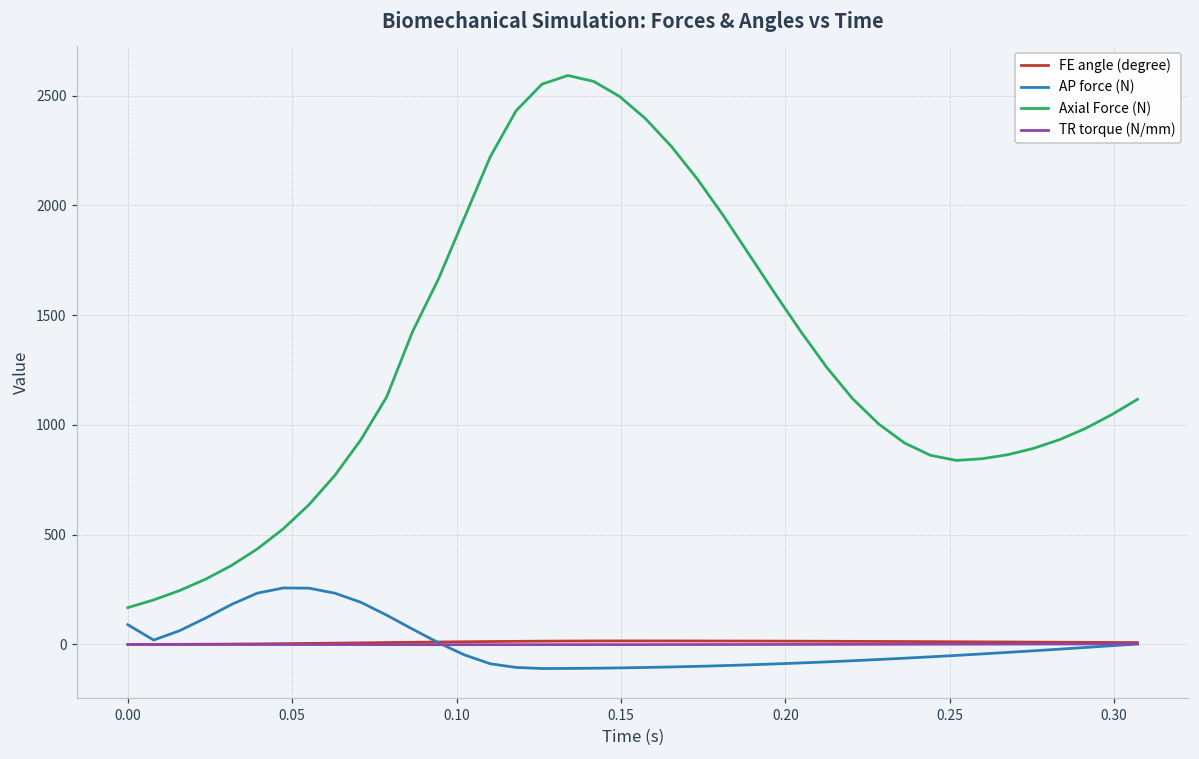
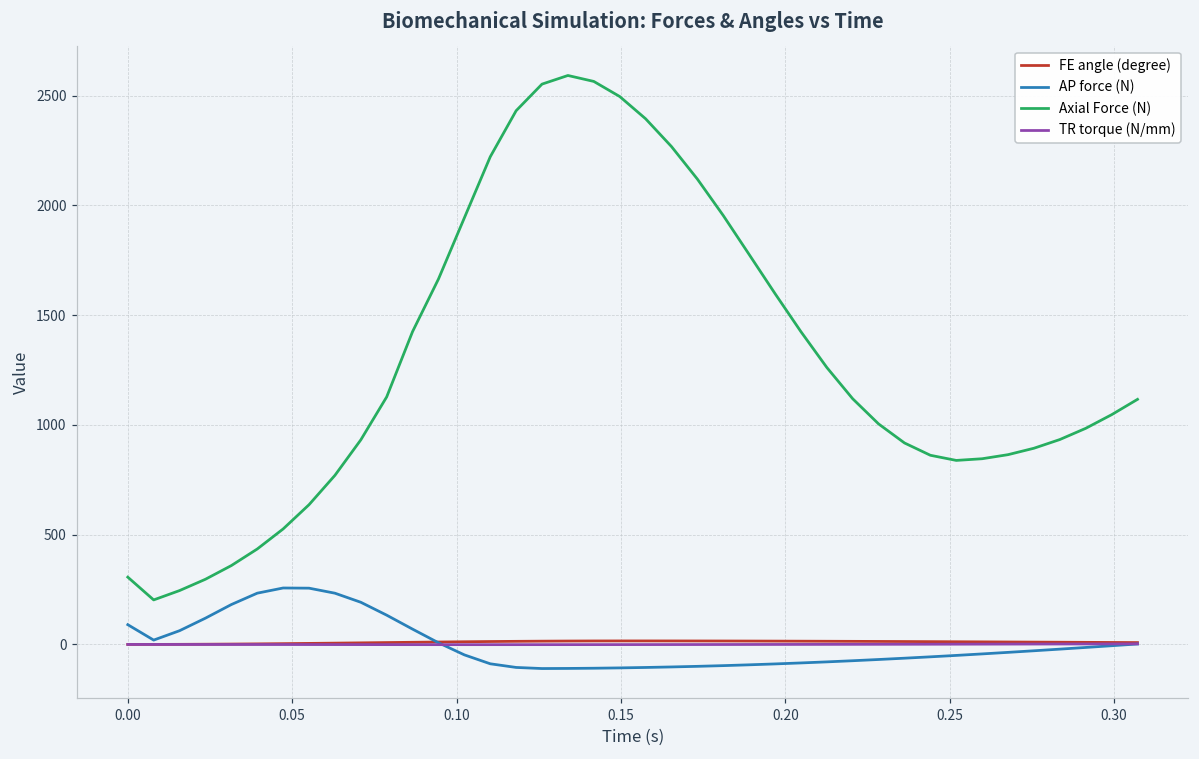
Axial Force (N), 0.00: 170 -> 310
